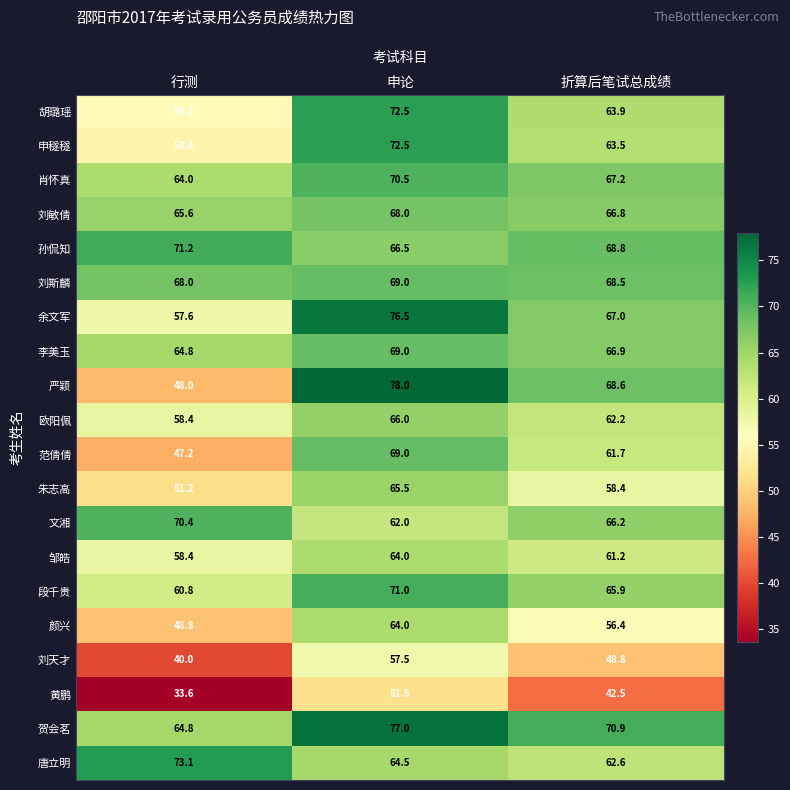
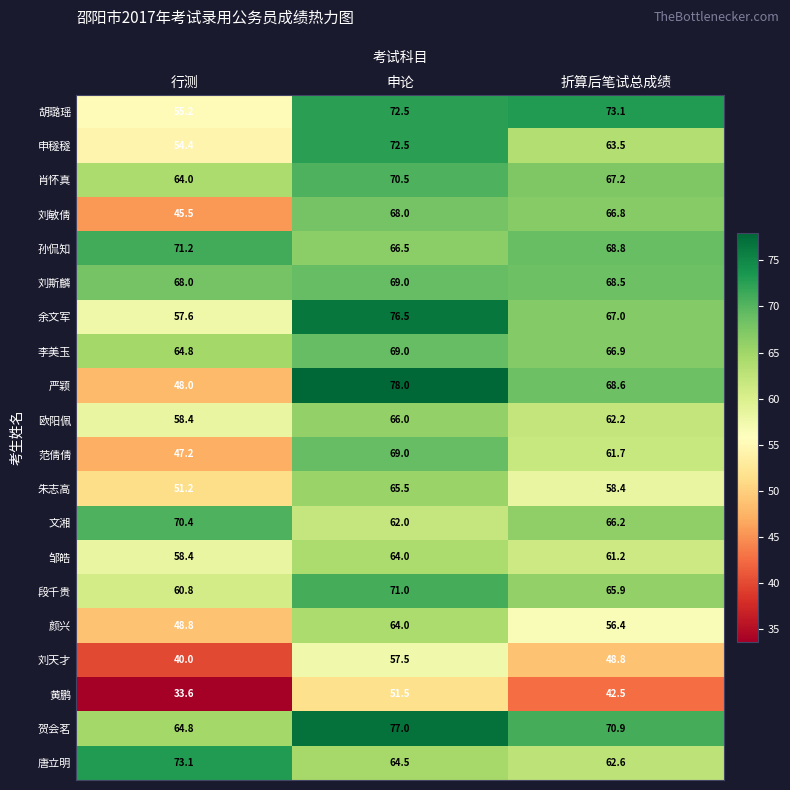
胡璐瑶, 折算后笔试总成绩: 63.9 -> 73.1
刘敏倩, 行测: 65.6 -> 45.5
